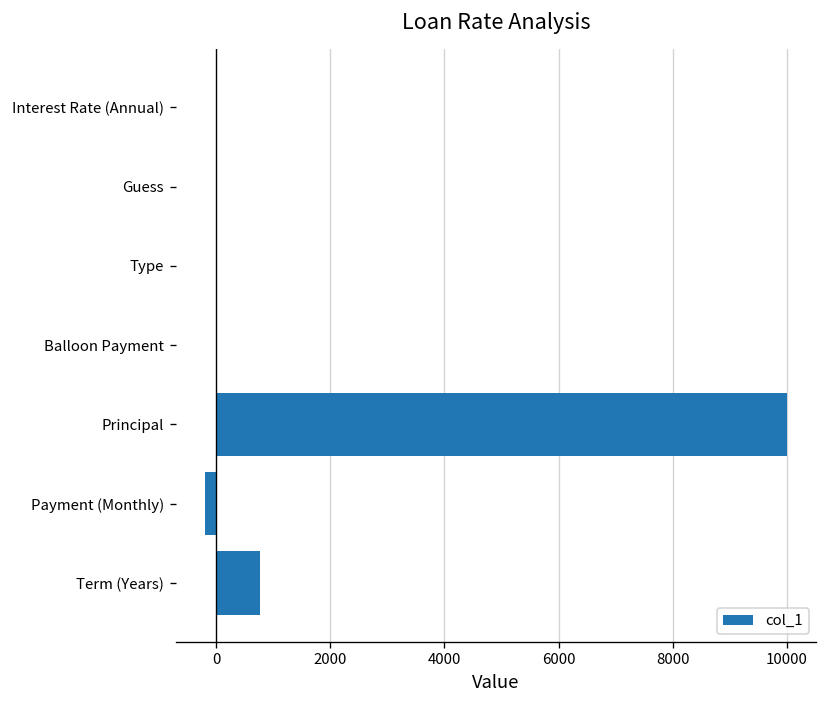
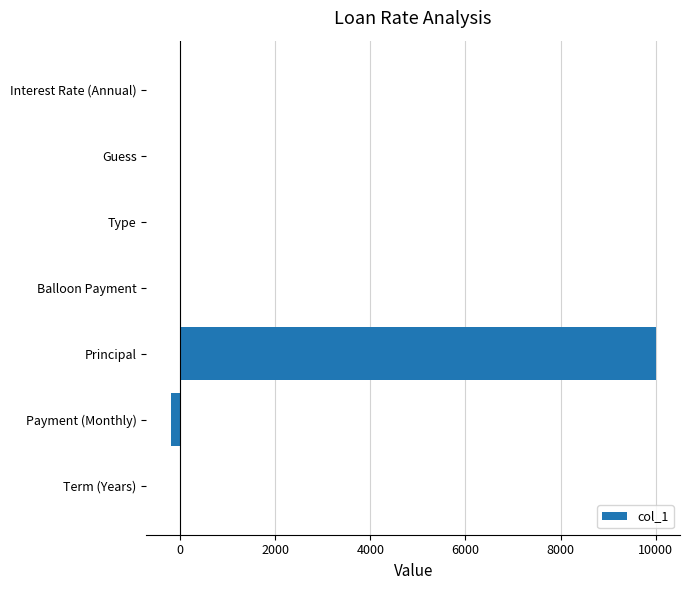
Term (Years): 800 -> 0
